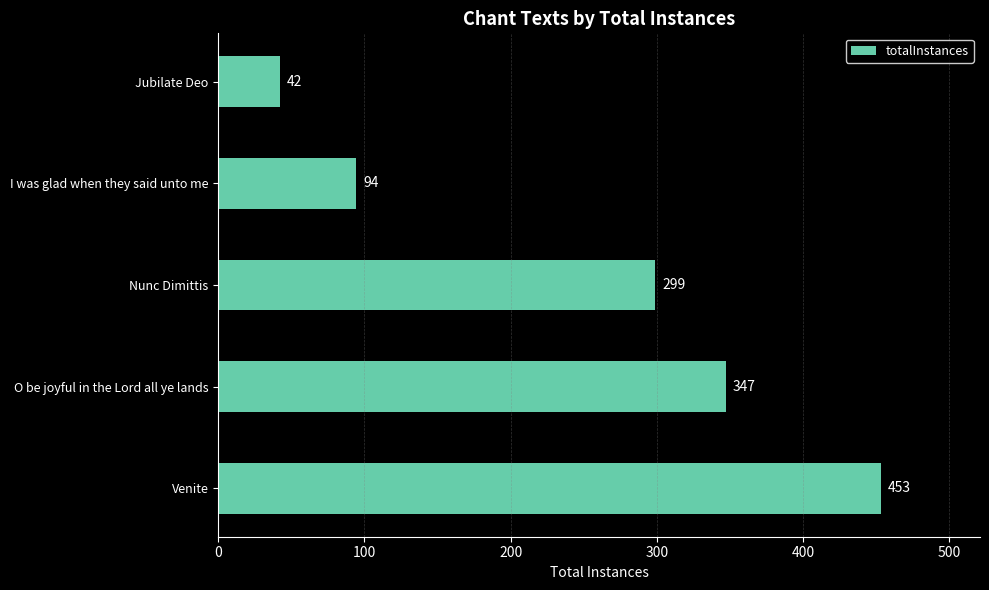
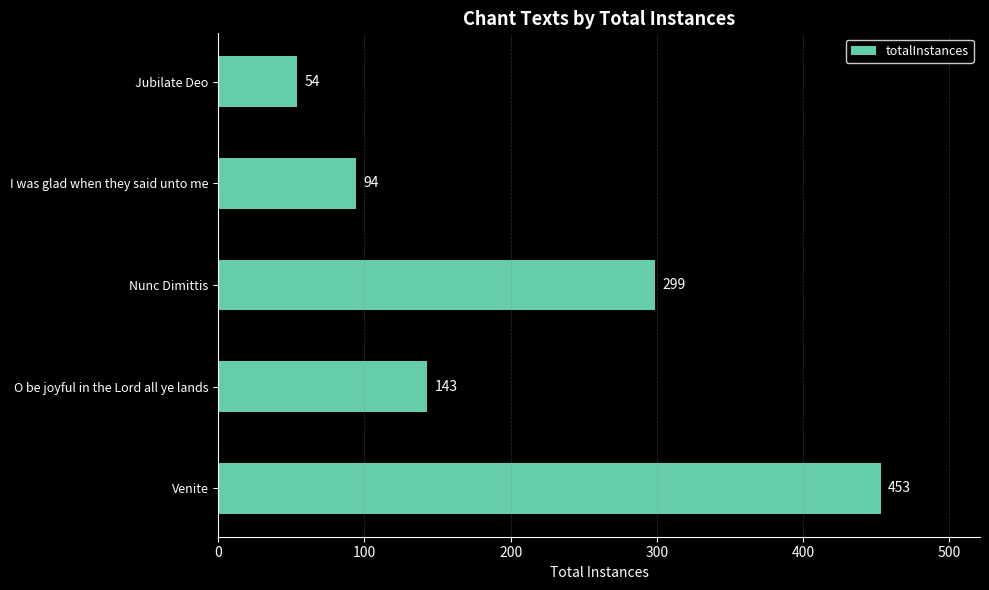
Jubilate Deo: 42 -> 54
O be joyful in the Lord all ye lands: 347 -> 143
